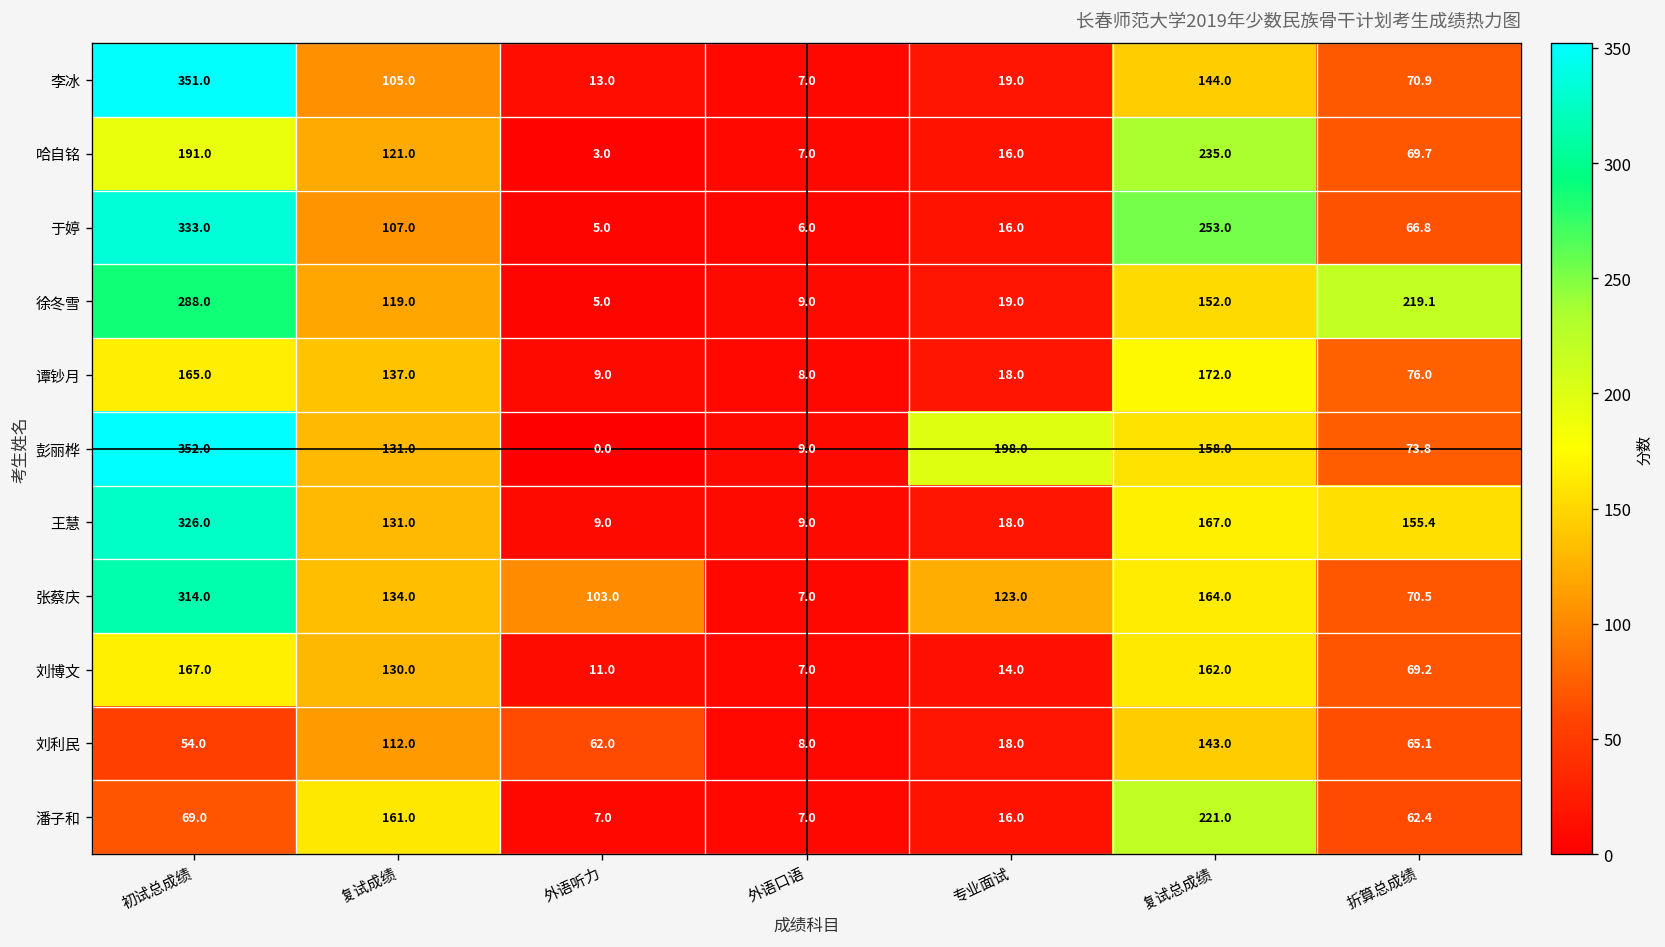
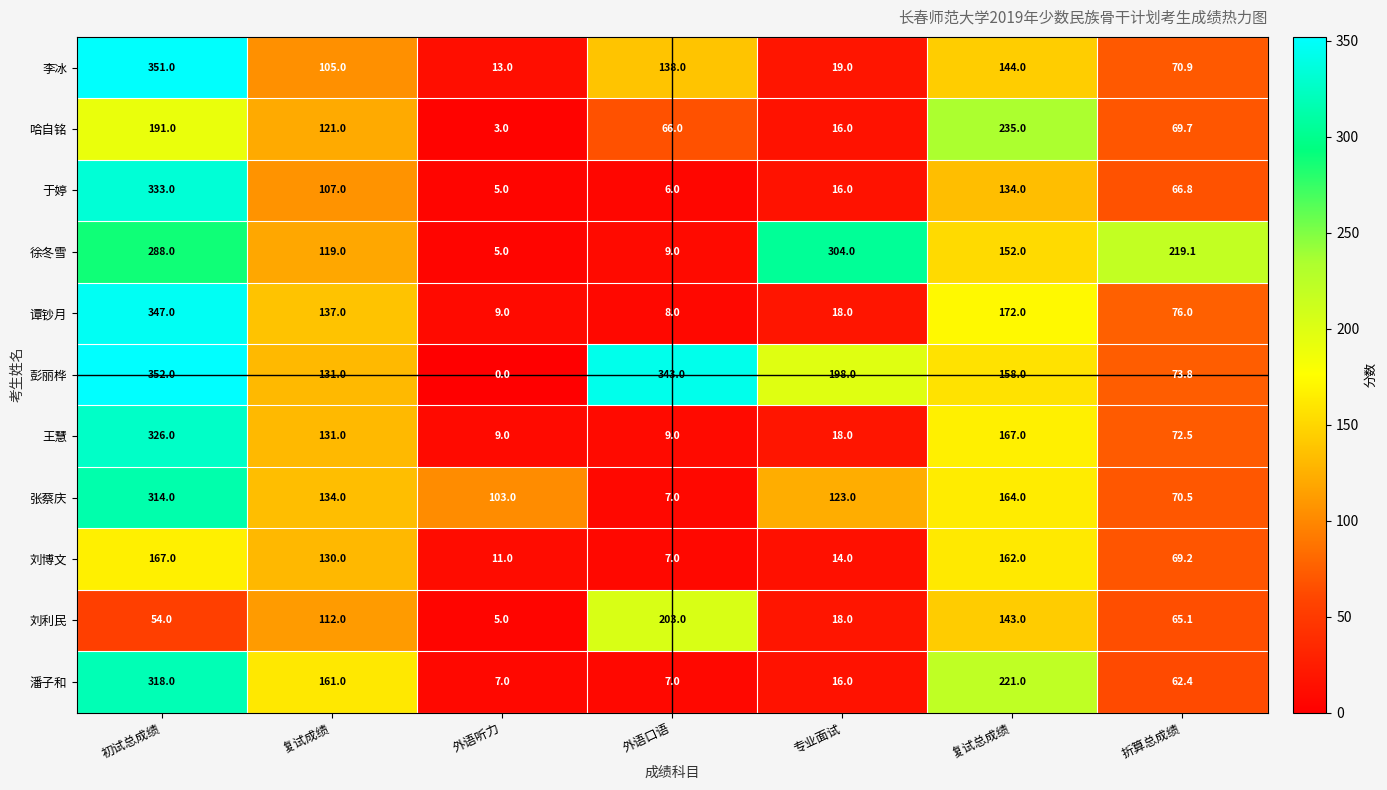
李冰, 外语口语: 7.0 -> 138.0
哈自铭, 外语口语: 7.0 -> 66.0
于婷, 复试总成绩: 253.0 -> 134.0
徐冬雪, 专业面试: 19.0 -> 304.0
谭钞月, 初试总成绩: 165.0 -> 347.0
彭丽桦, 外语口语: 9.0 -> 343.0
王慧, 折算总成绩: 155.4 -> 72.5
刘利民, 外语听力: 62.0 -> 5.0
刘利民, 外语口语: 8.0 -> 203.0
潘子和, 初试总成绩: 69.0 -> 318.0
